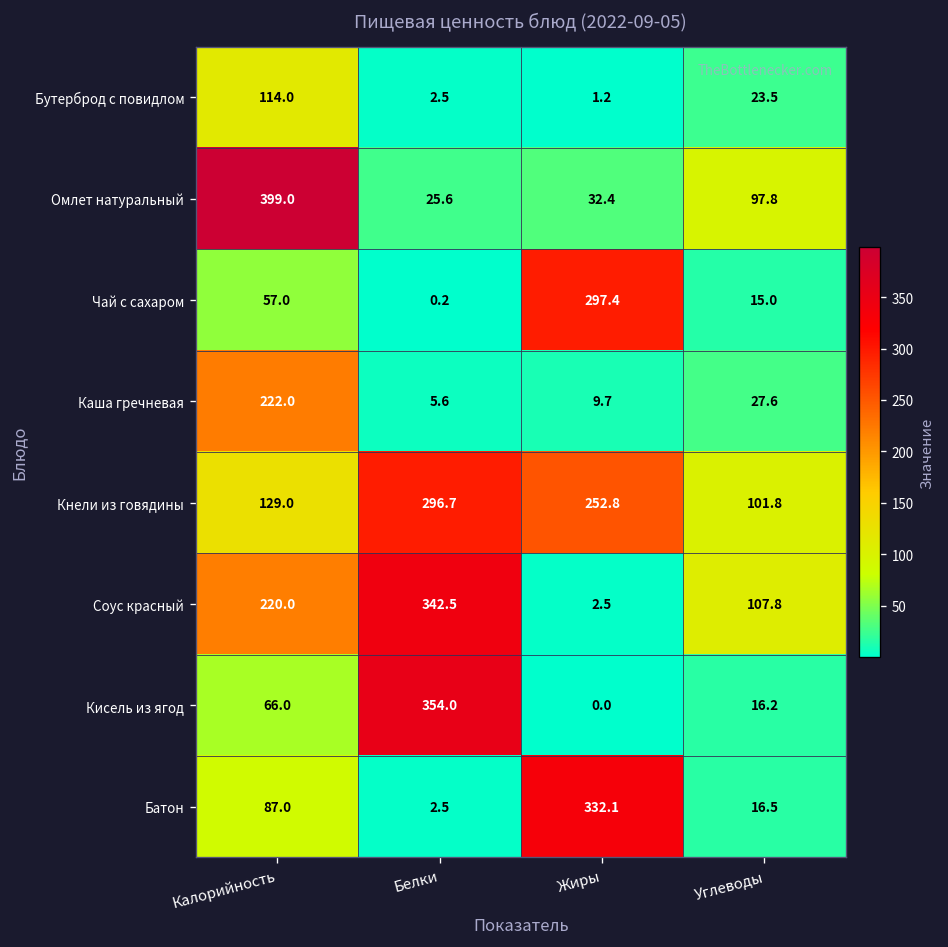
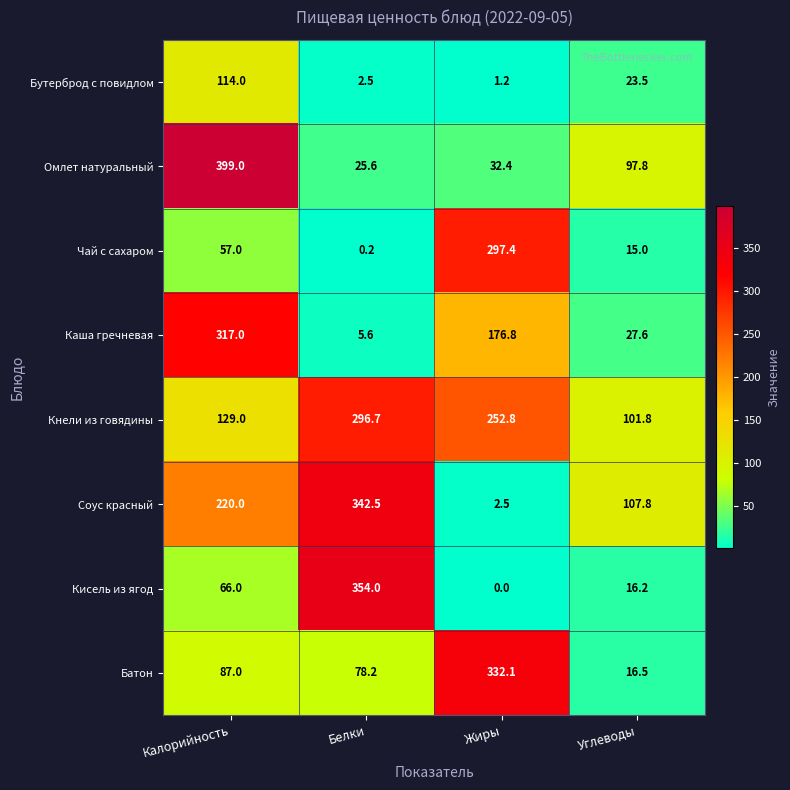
Каша гречневая, Калорийность: 222.0 -> 317.0
Каша гречневая, Жиры: 9.7 -> 176.8
Батон, Белки: 2.5 -> 78.2
